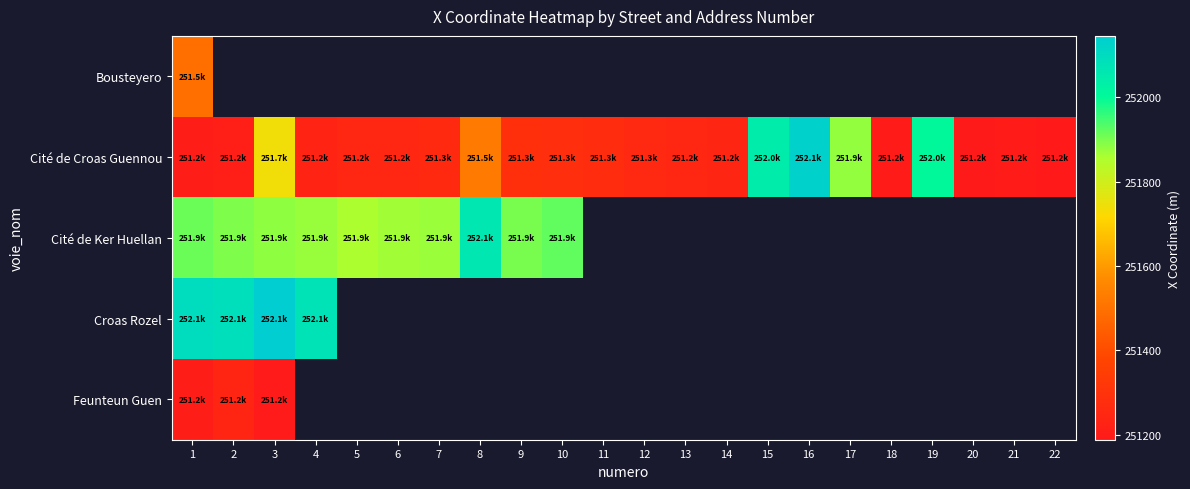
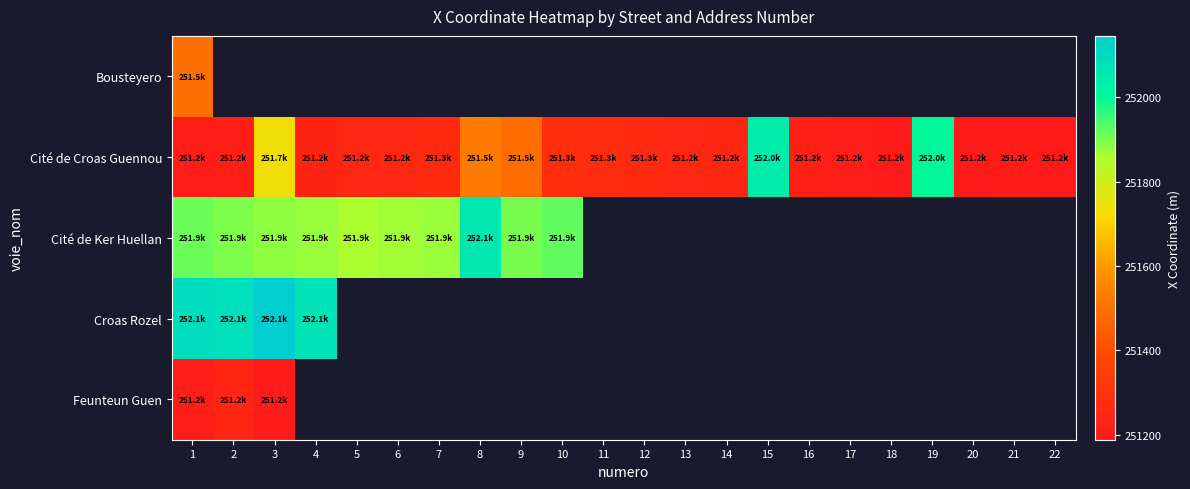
Cité de Croas Guennou, 9: 251.3k -> 251.5k
Cité de Croas Guennou, 16: 252.1k -> 251.2k
Cité de Croas Guennou, 17: 251.9k -> 251.2k
